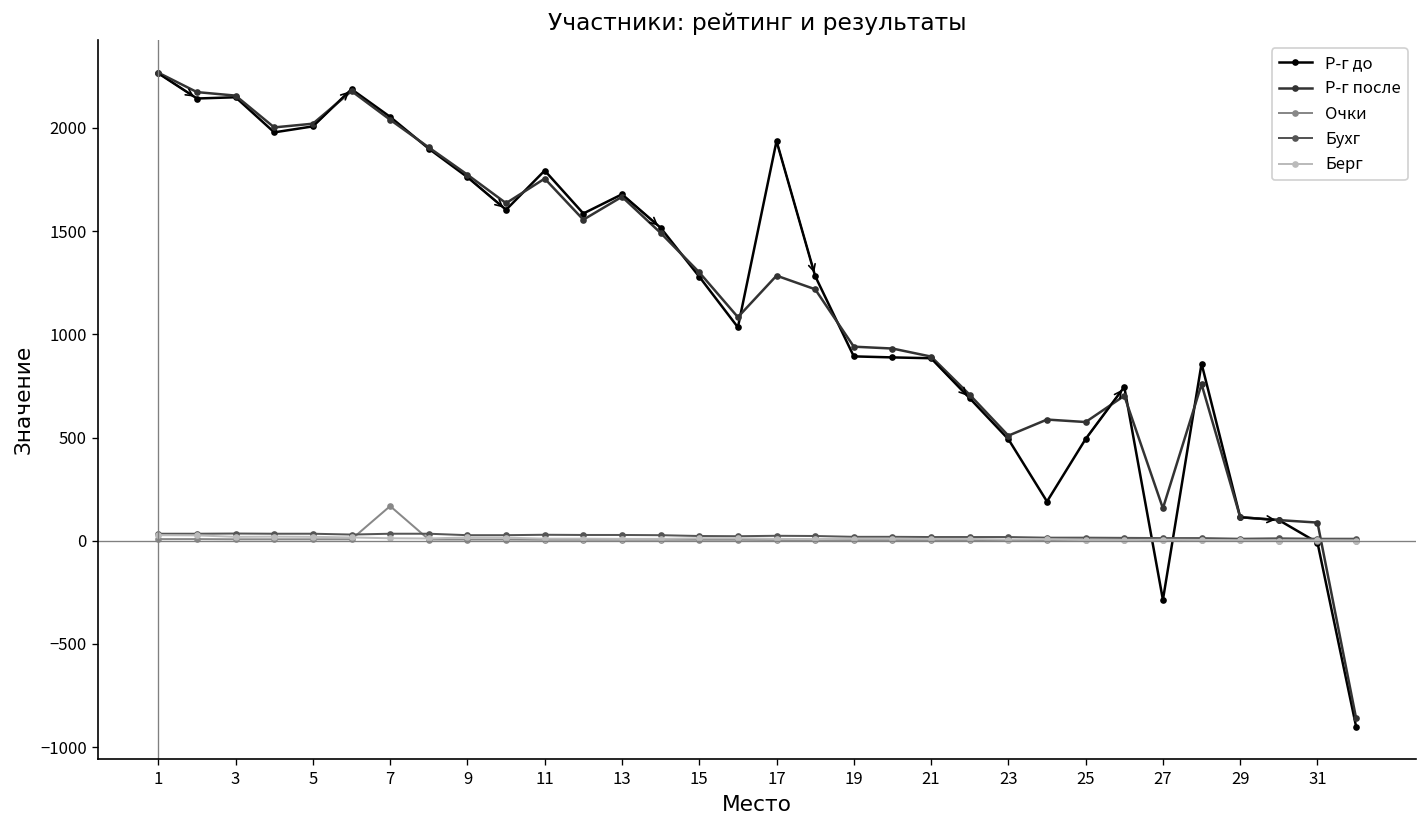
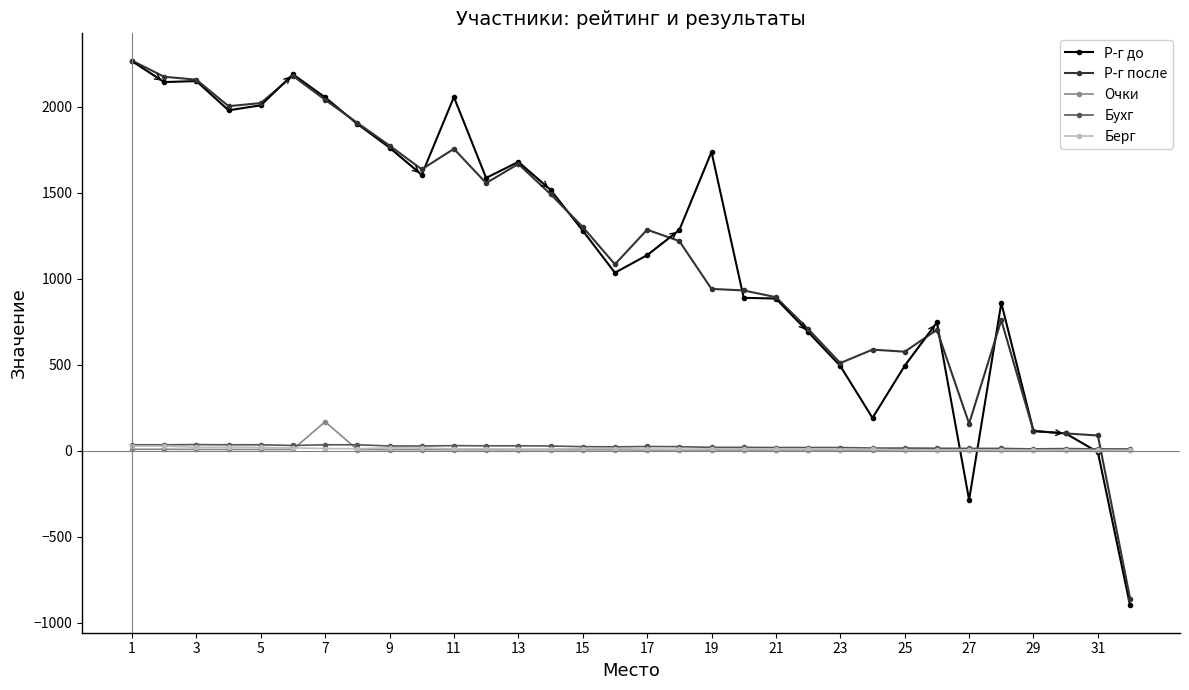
Р-г до, 11: 1790 -> 2060
Р-г до, 17: 1940 -> 1140
Р-г до, 19: 890 -> 1740
